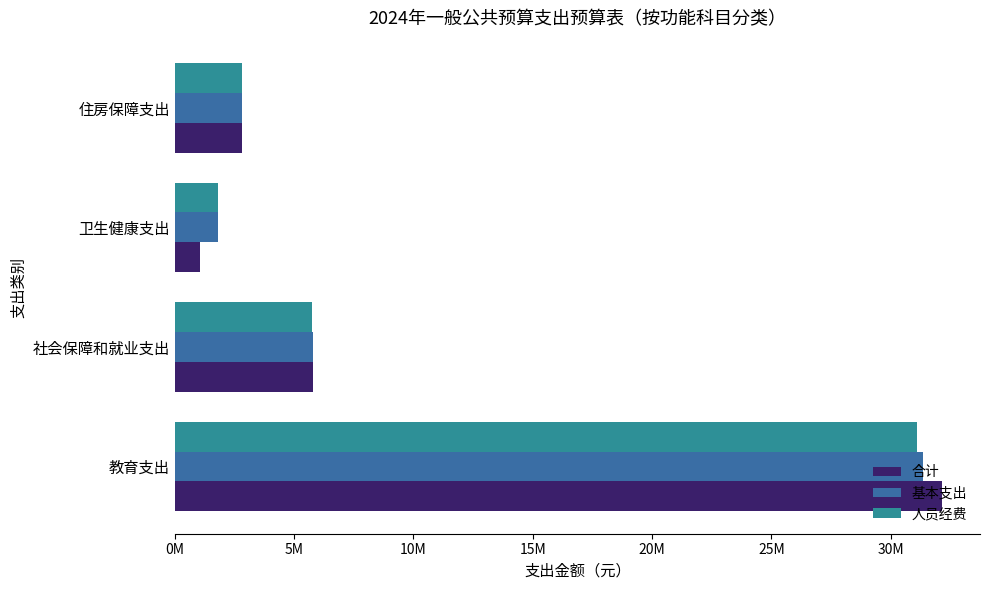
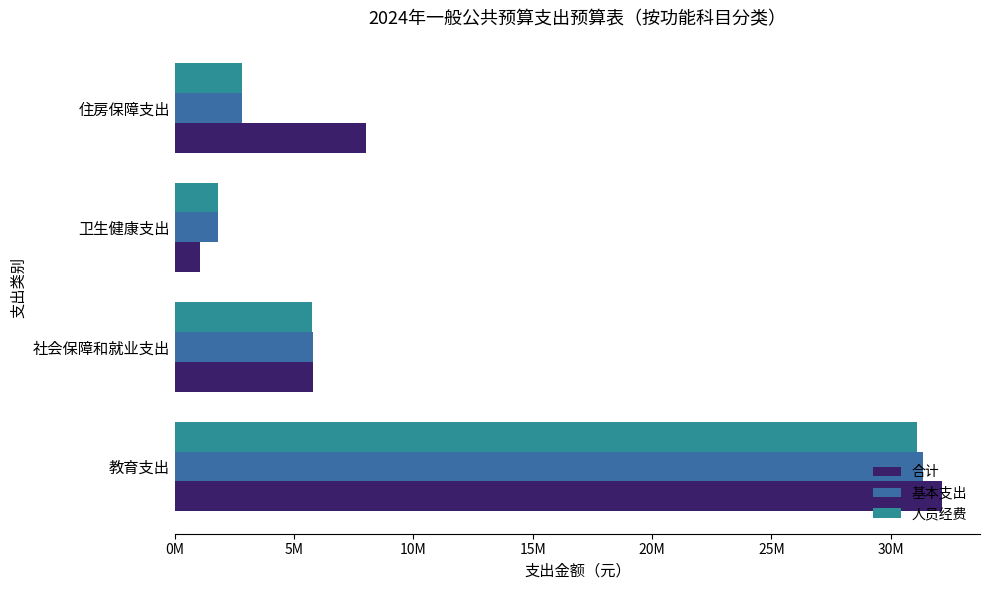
合计, 住房保障支出: 2800000 -> 8000000
